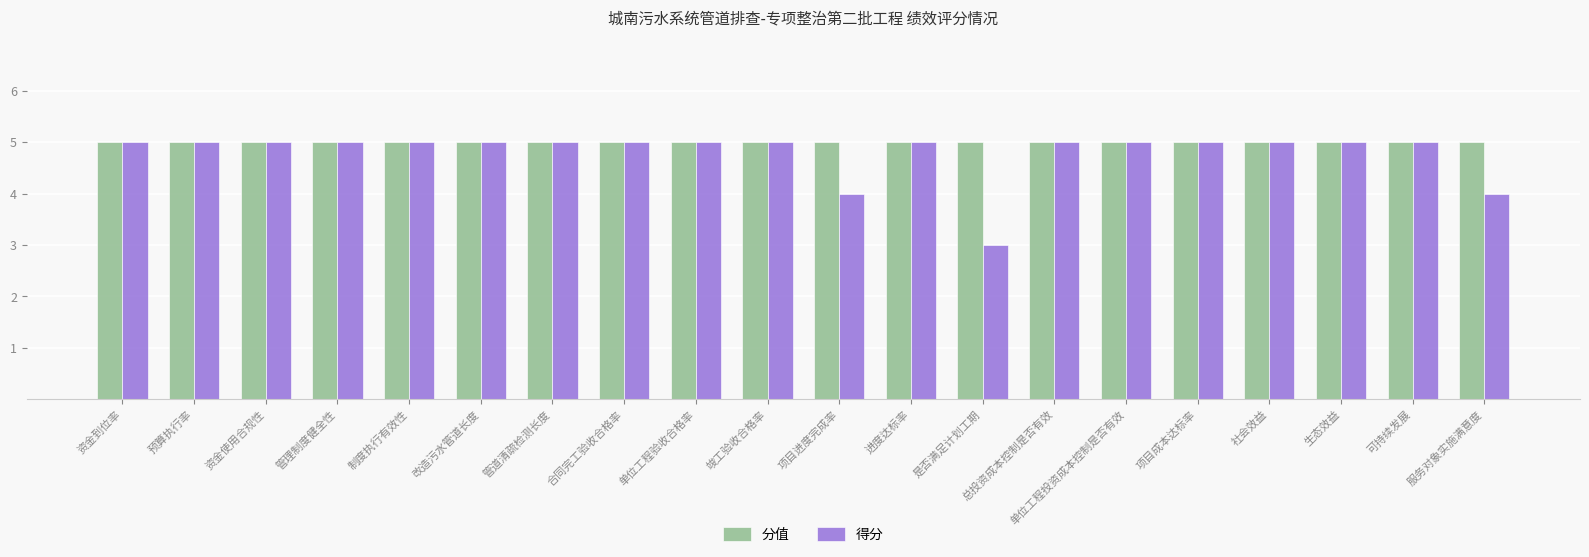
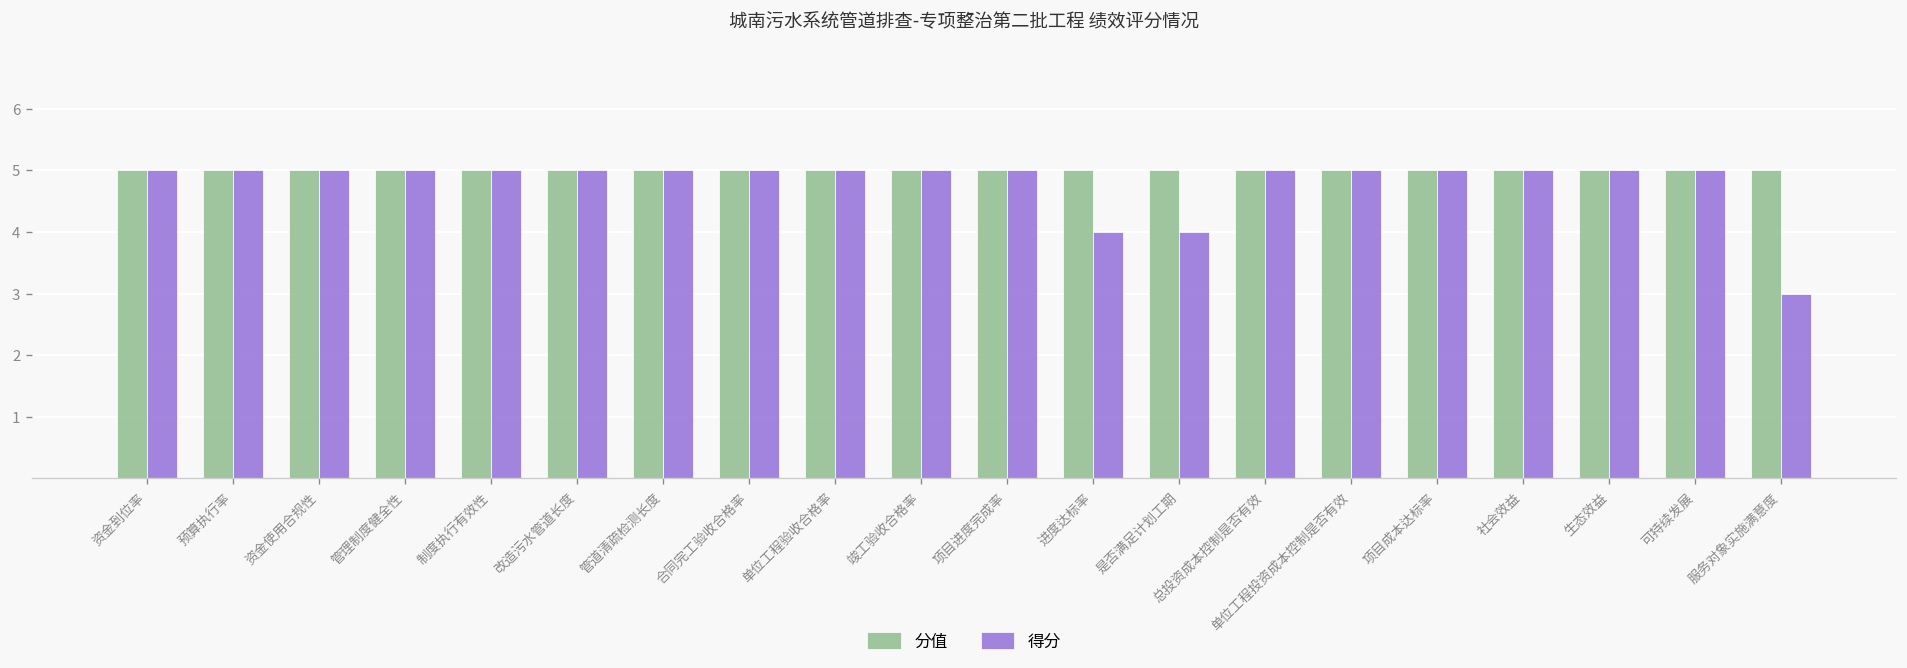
得分, 项目进度完成率: 4 -> 5
得分, 进度达标率: 5 -> 4
得分, 是否满足计划工期: 3 -> 4
得分, 服务对象实施满意度: 4 -> 3
